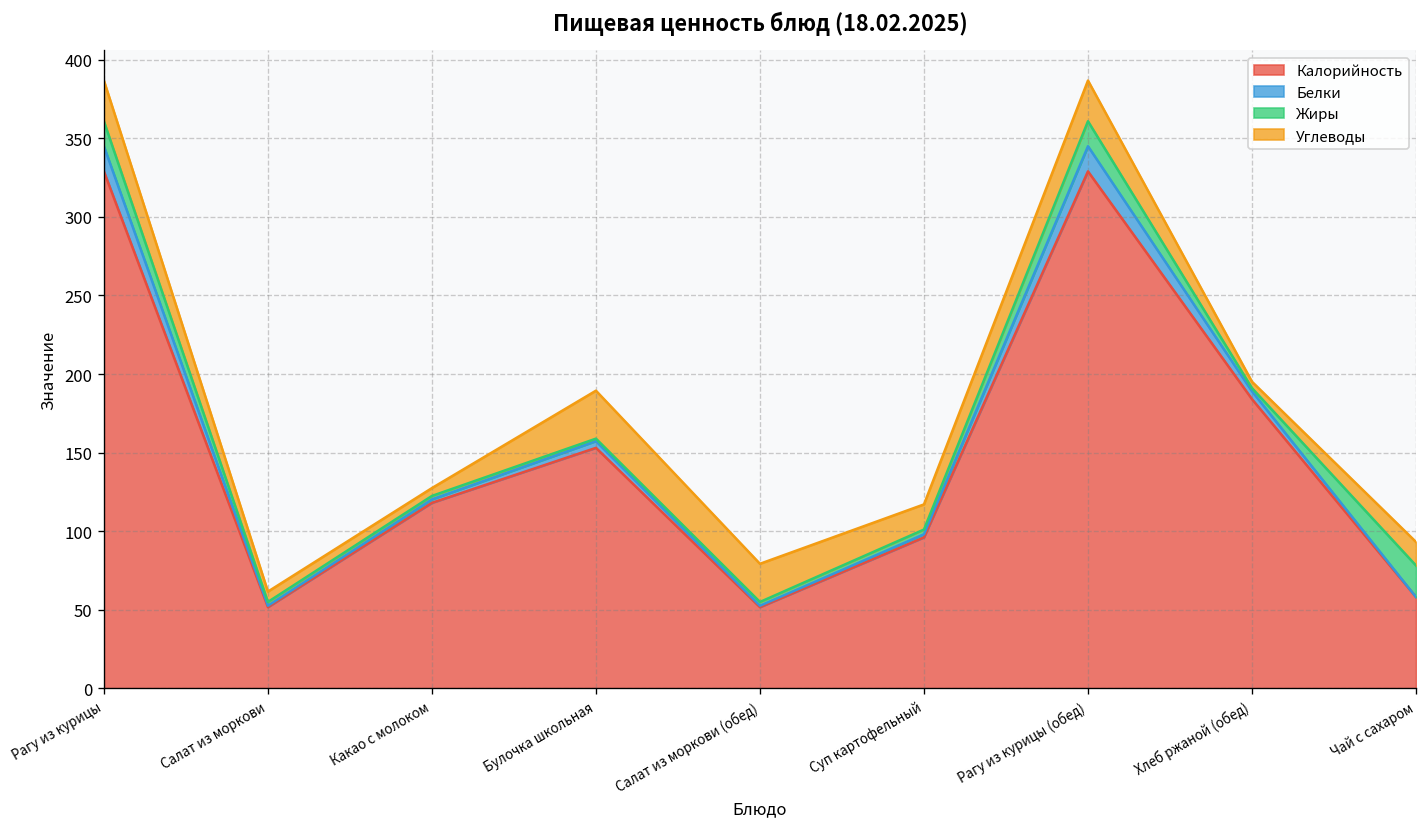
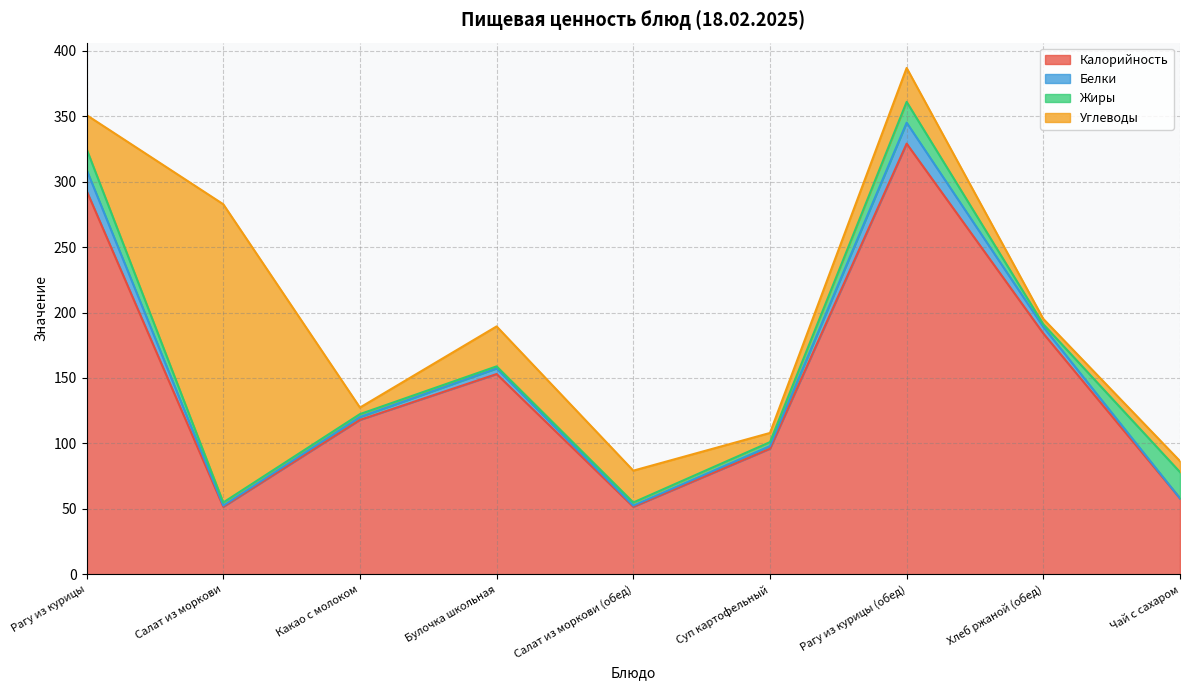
Калорийность, Рагу из курицы: 329 -> 293
Углеводы, Салат из моркови: 7 -> 228
Углеводы, Суп картофельный: 16 -> 7
Углеводы, Чай с сахаром: 15 -> 8
